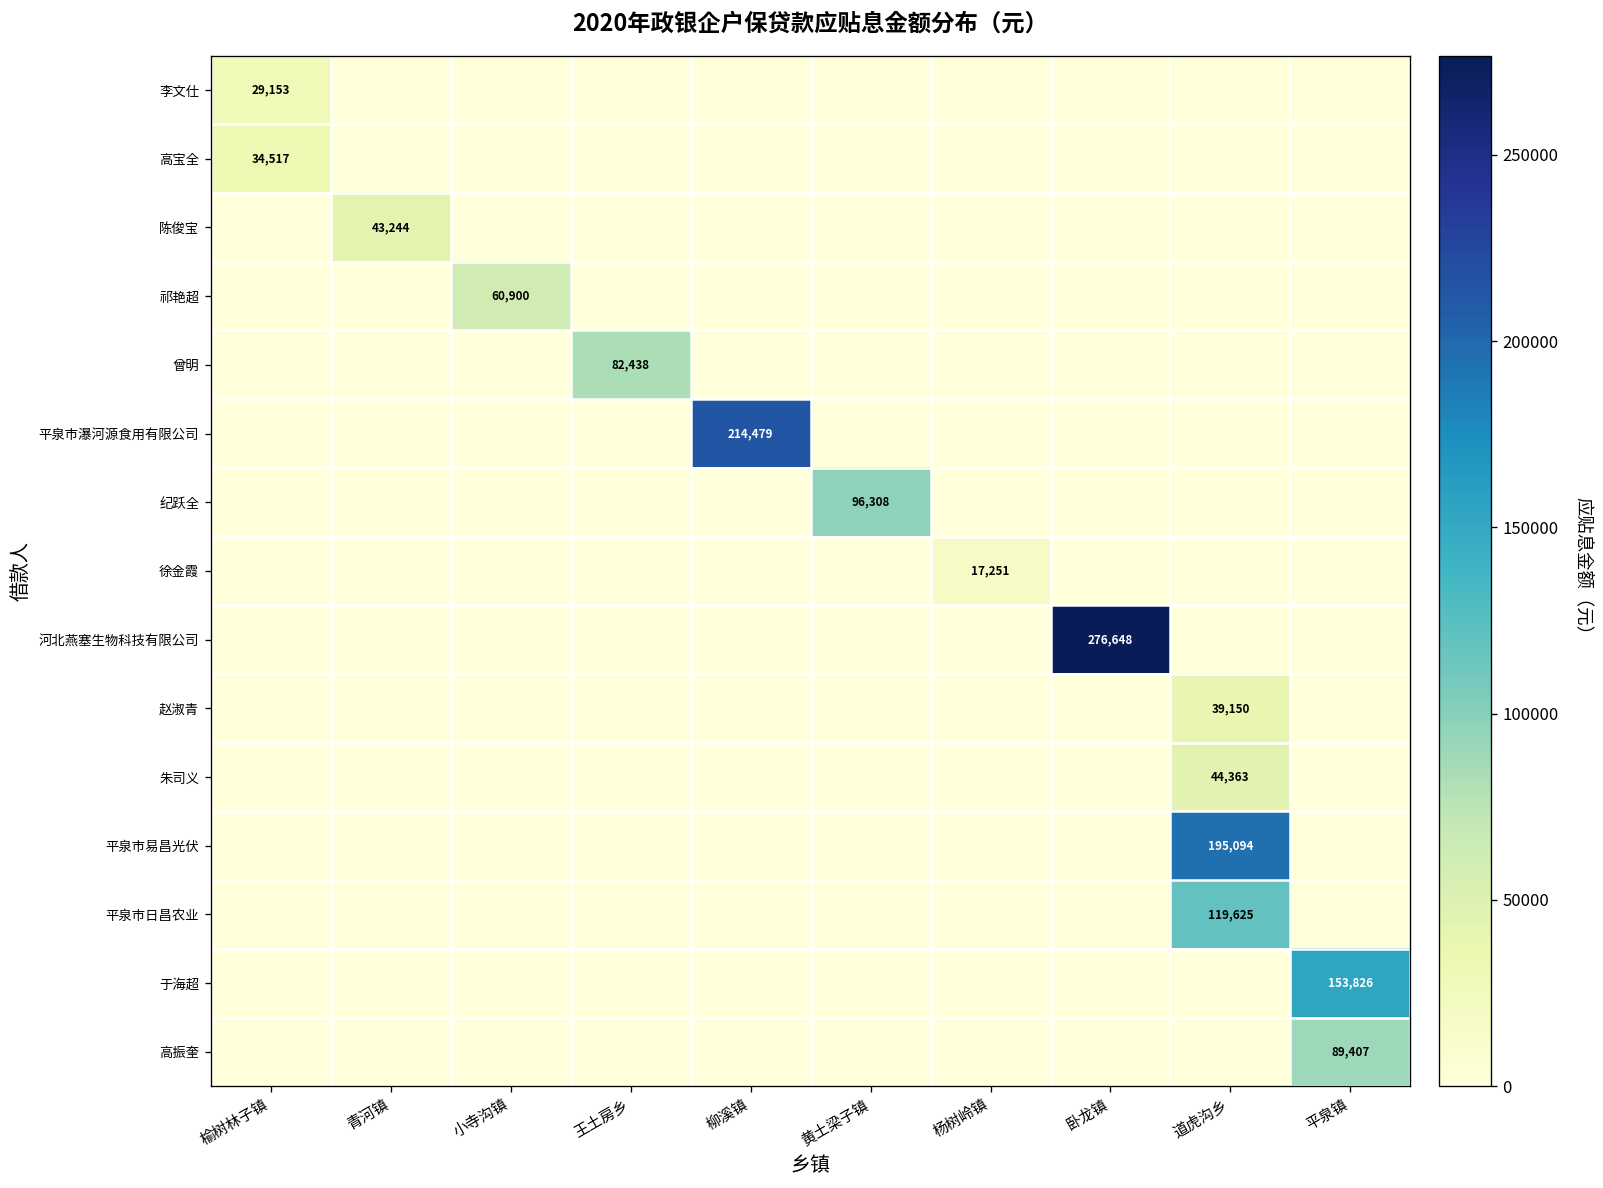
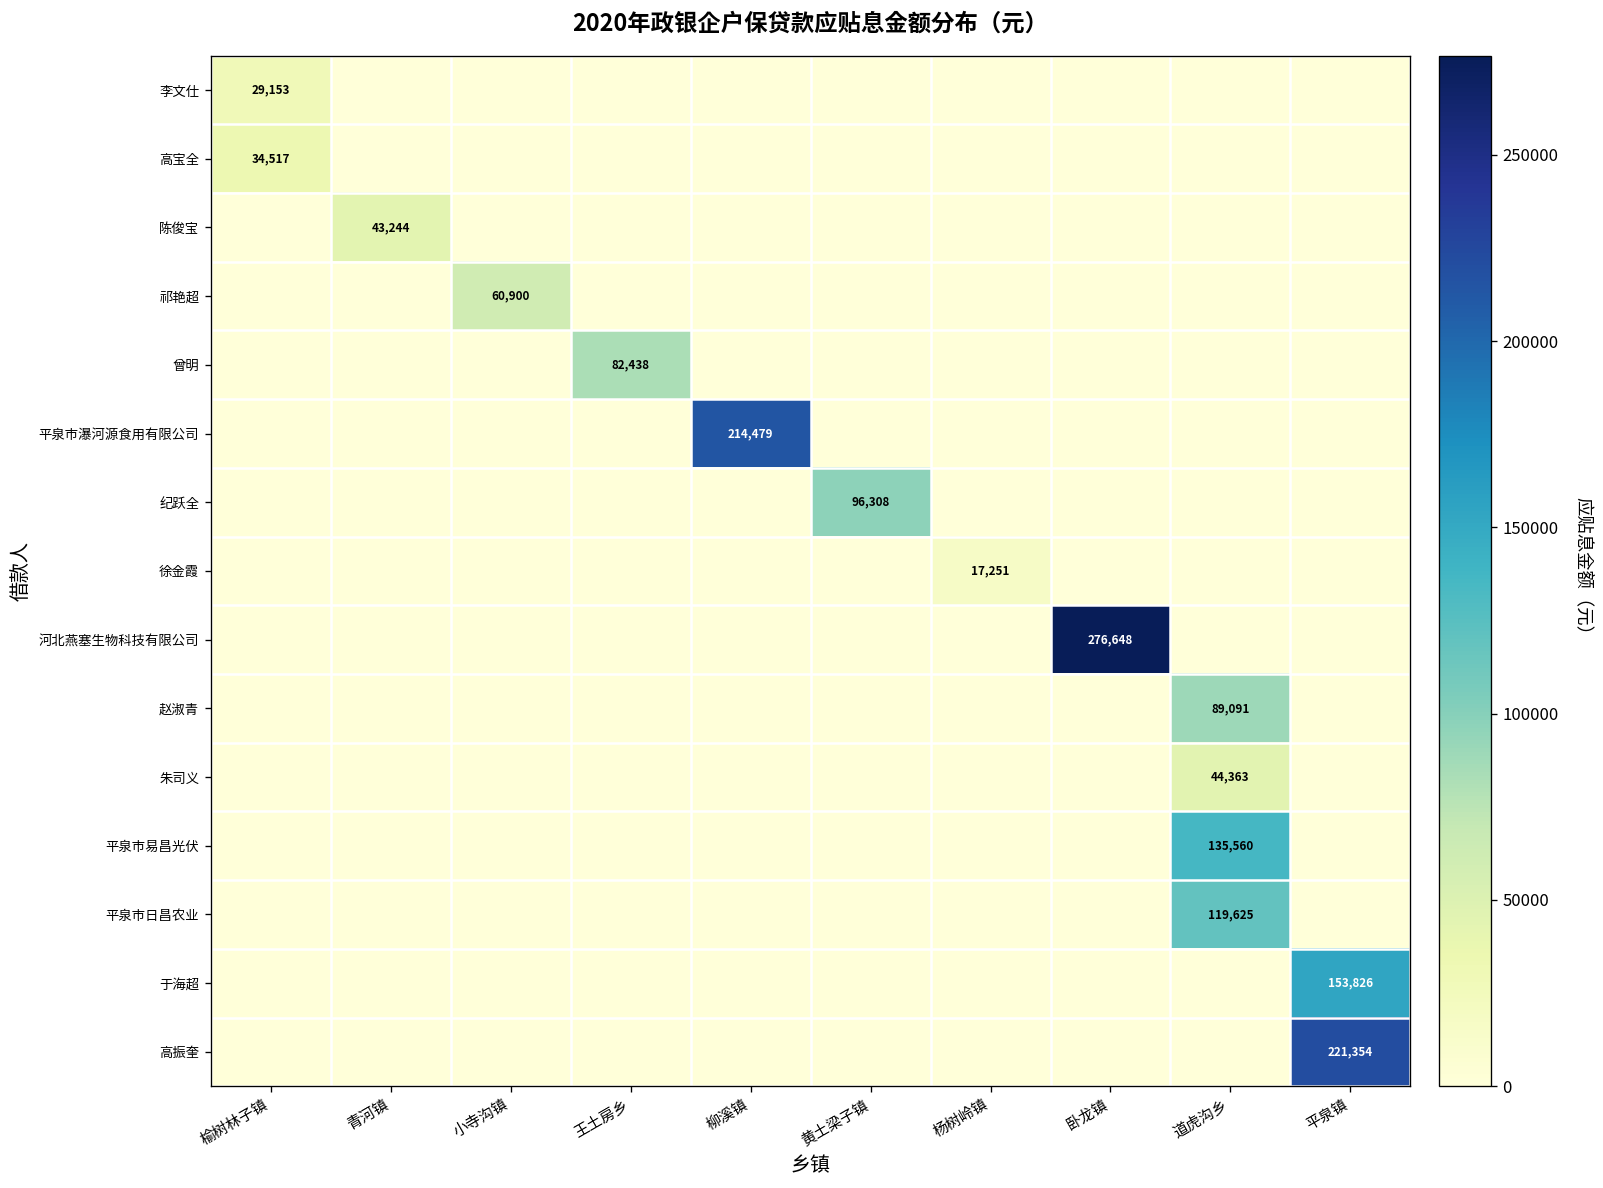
赵淑青, 道虎沟乡: 39,150 -> 89,091
平泉市易昌光伏, 道虎沟乡: 195,094 -> 135,560
高振奎, 平泉镇: 89,407 -> 221,354
